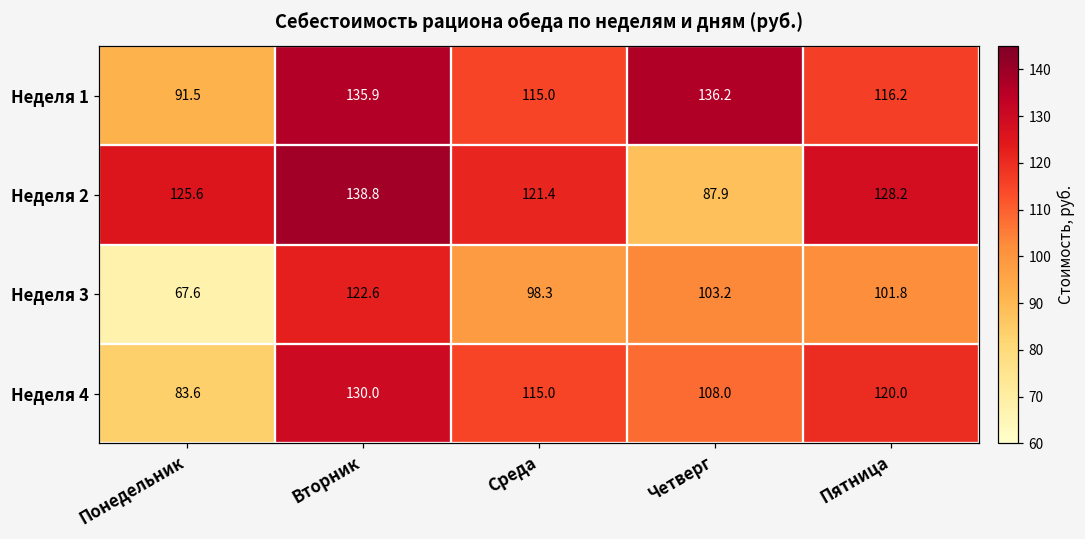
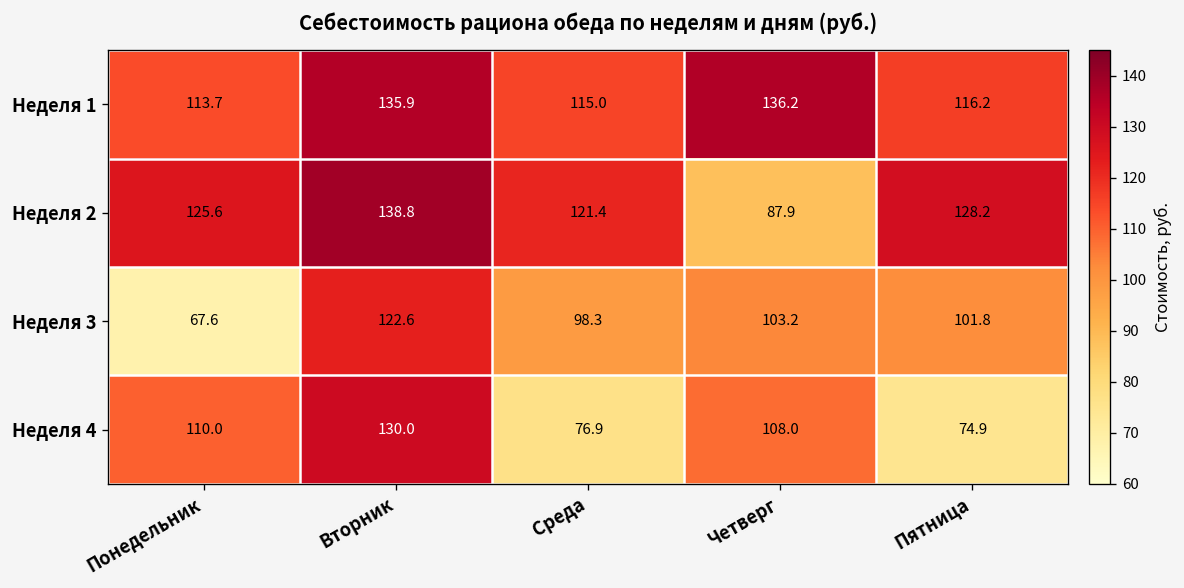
Неделя 1, Понедельник: 91.5 -> 113.7
Неделя 4, Понедельник: 83.6 -> 110.0
Неделя 4, Среда: 115.0 -> 76.9
Неделя 4, Пятница: 120.0 -> 74.9
